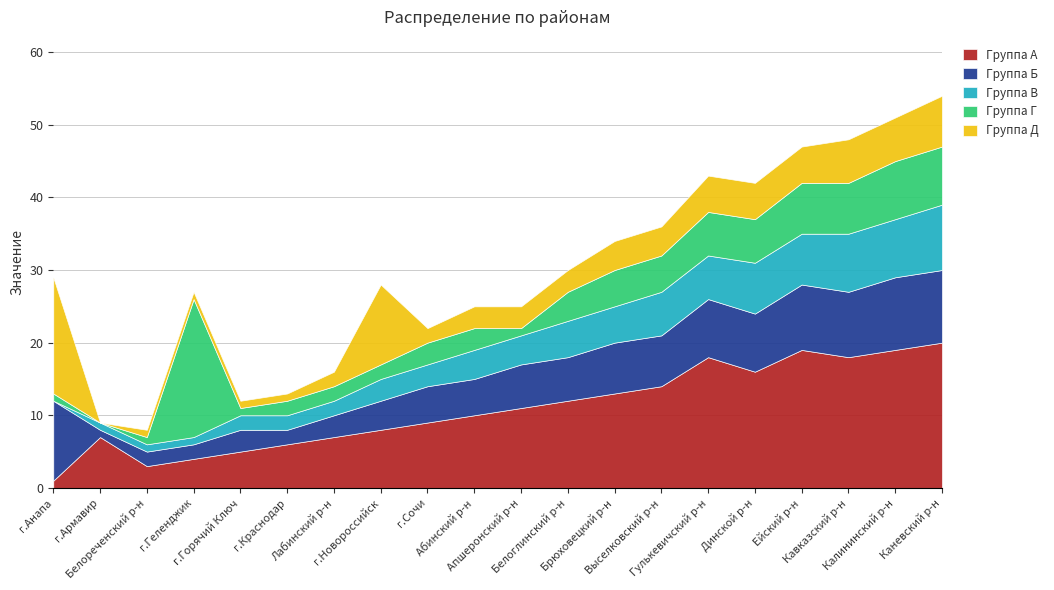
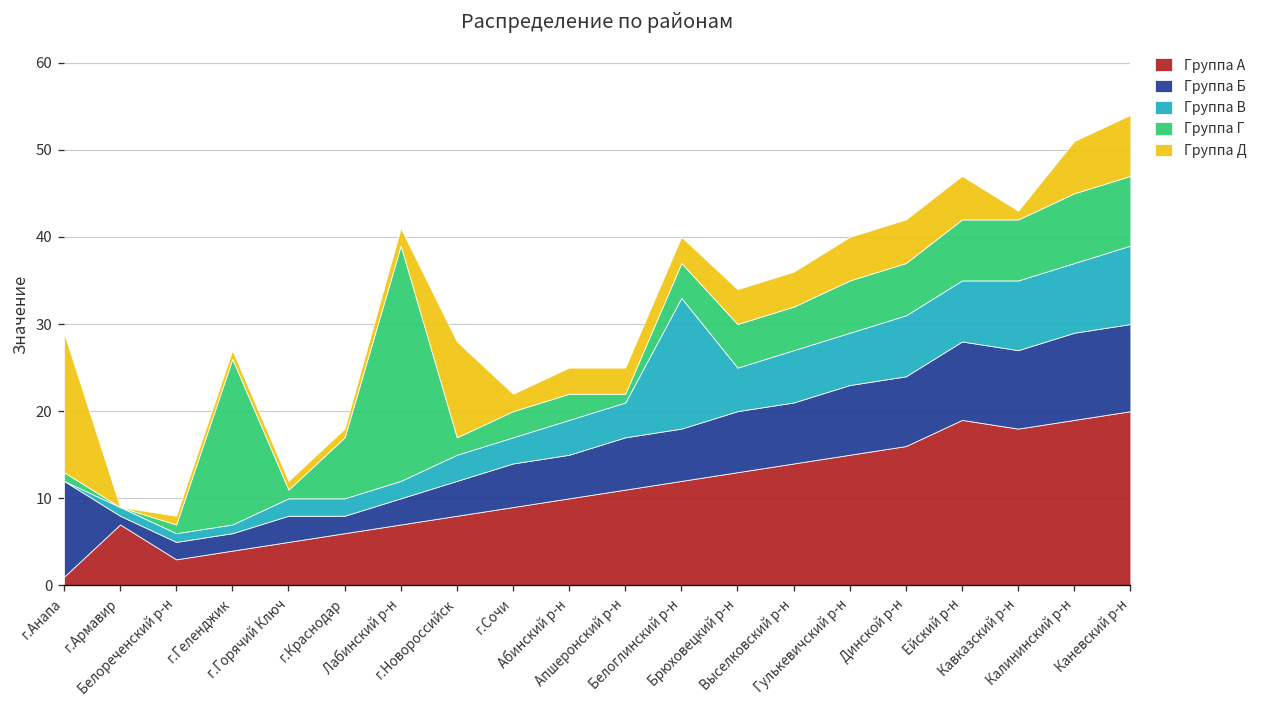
Группа Г, г.Краснодар: 2 -> 7
Группа Г, Лабинский р-н: 2 -> 27
Группа В, Белоглинский р-н: 5 -> 15
Группа А, Гулькевичский р-н: 18 -> 15
Группа Д, Кавказский р-н: 6 -> 1
